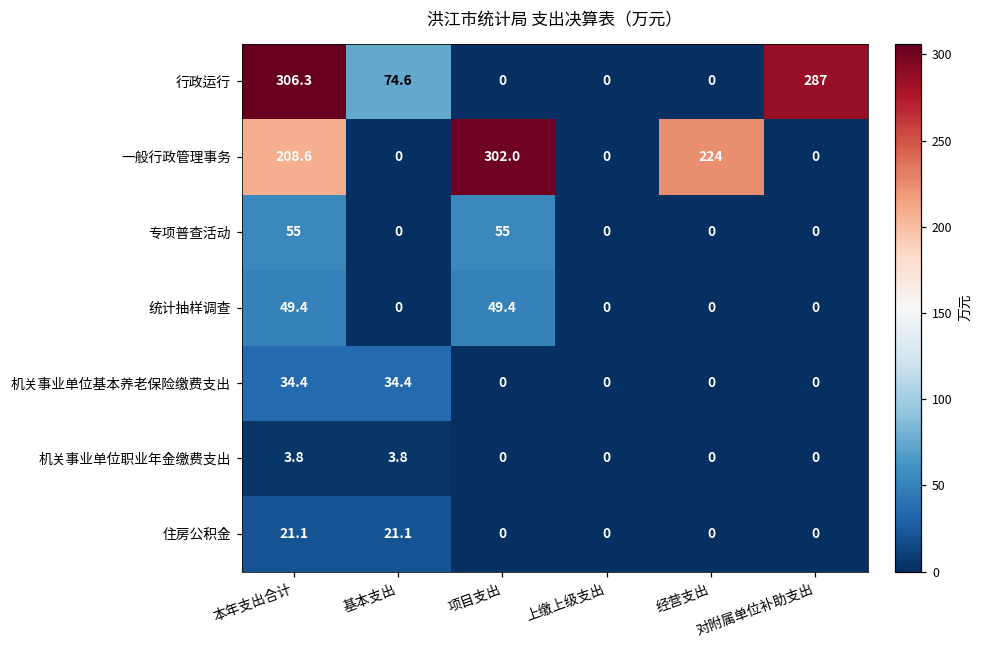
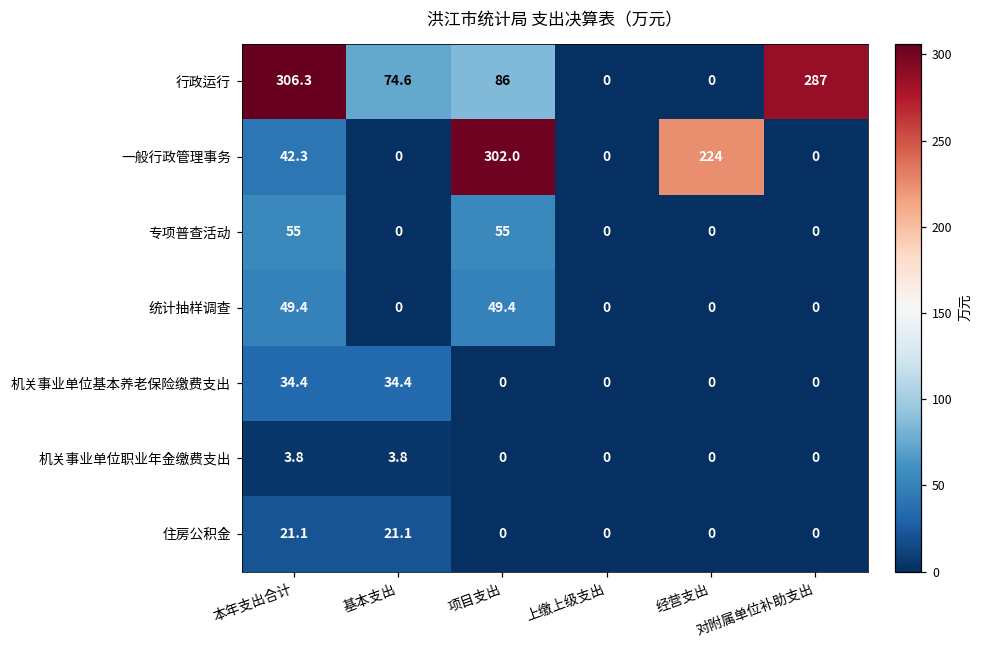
行政运行, 项目支出: 0 -> 86
一般行政管理事务, 本年支出合计: 208.6 -> 42.3
